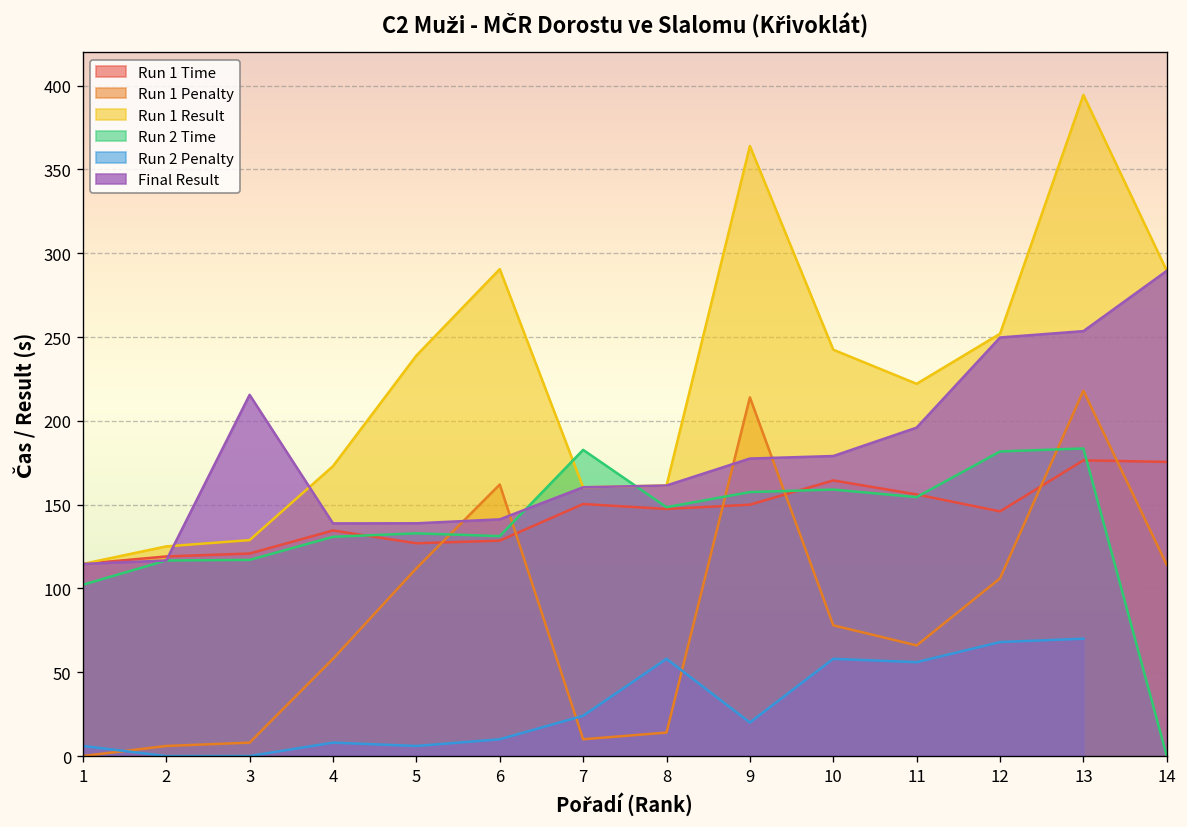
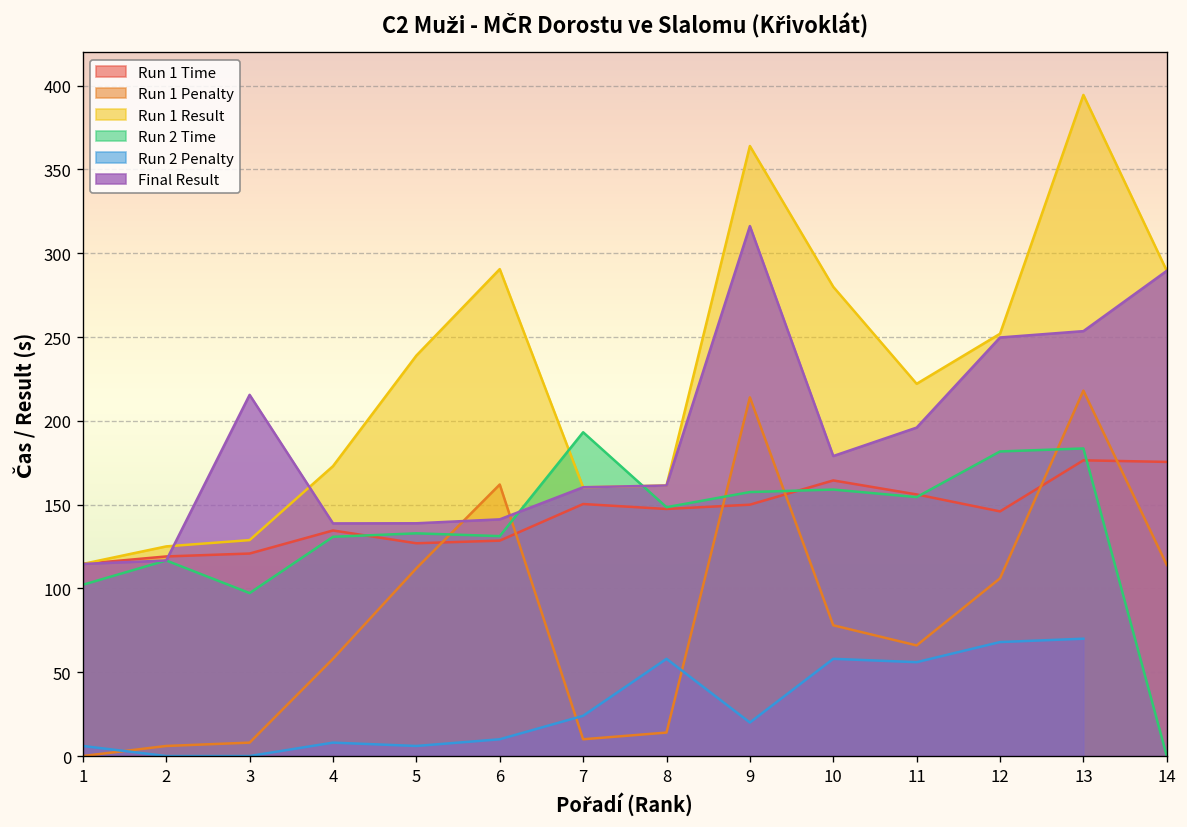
Run 2 Time, 3: 117 -> 97
Run 2 Time, 7: 183 -> 193
Final Result, 9: 177 -> 316
Run 1 Result, 10: 242 -> 280
